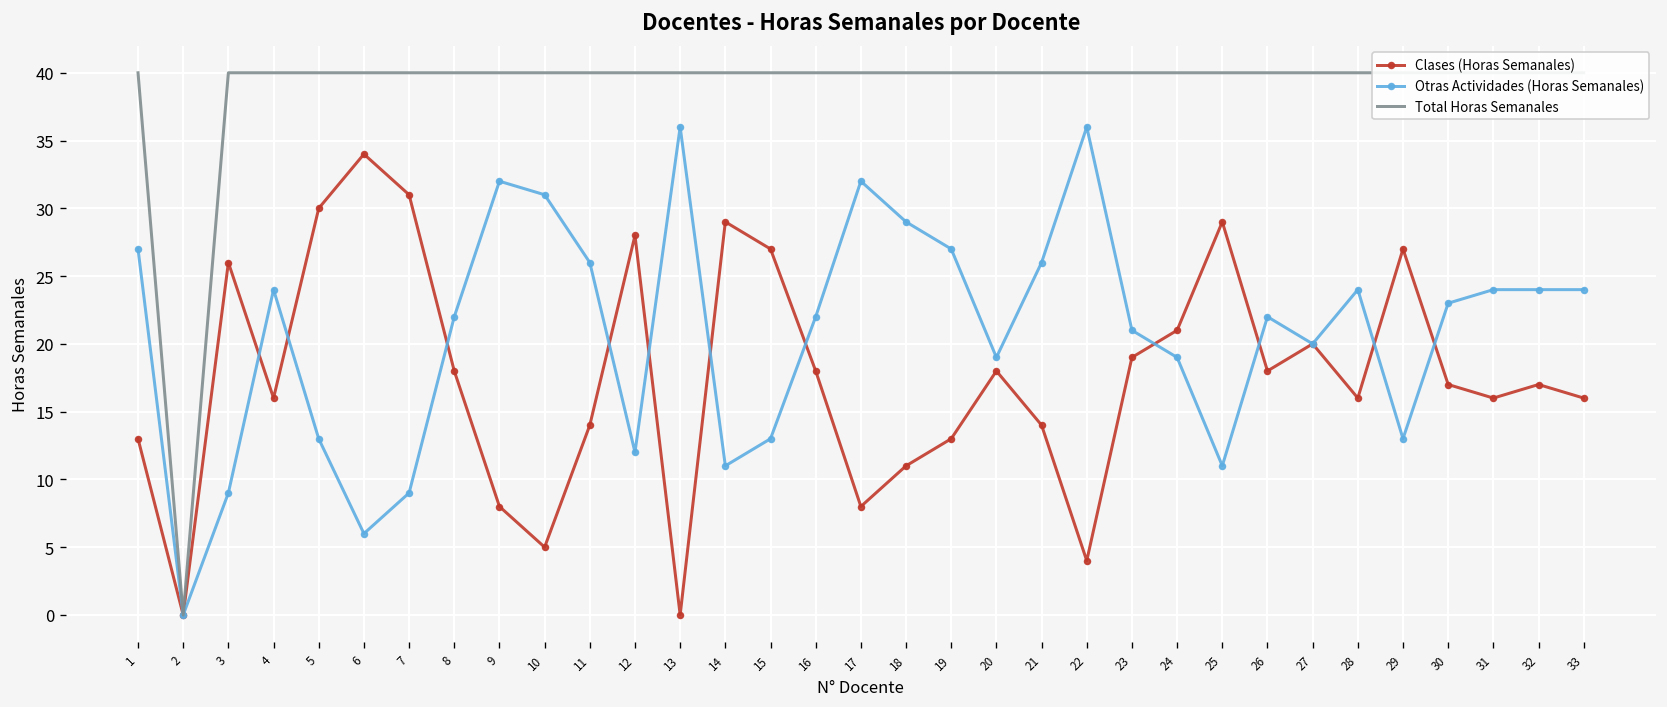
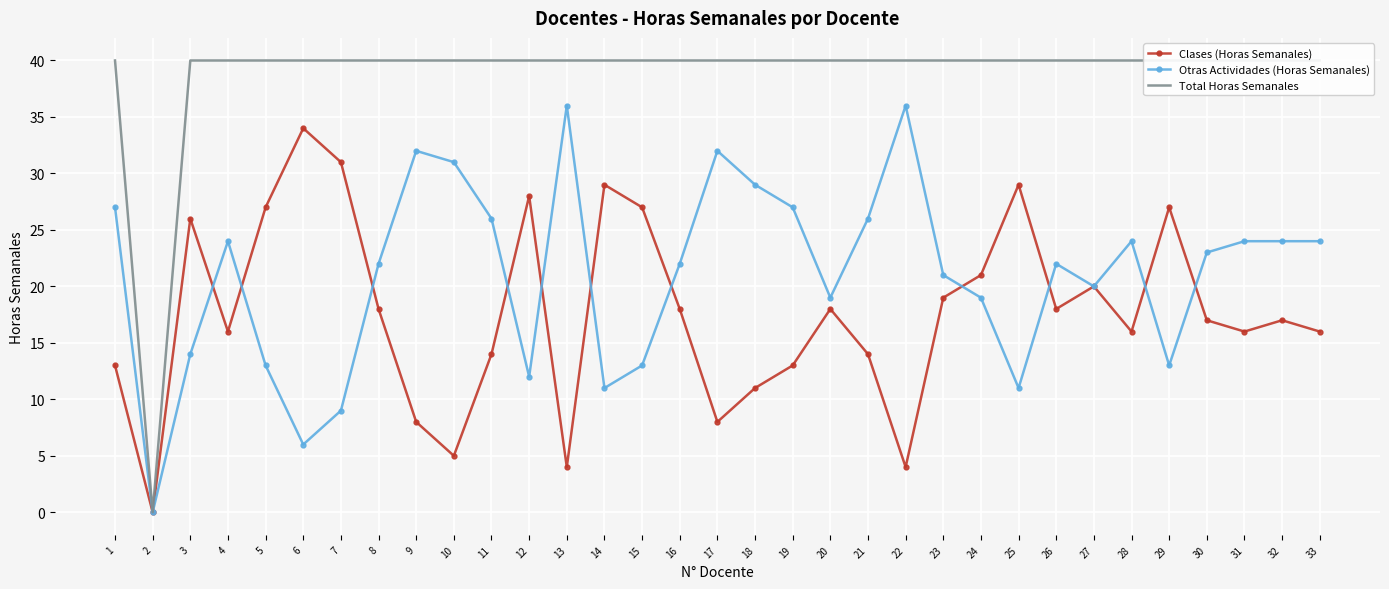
Otras Actividades (Horas Semanales), 3: 9 -> 14
Clases (Horas Semanales), 5: 30 -> 27
Clases (Horas Semanales), 13: 0 -> 4
